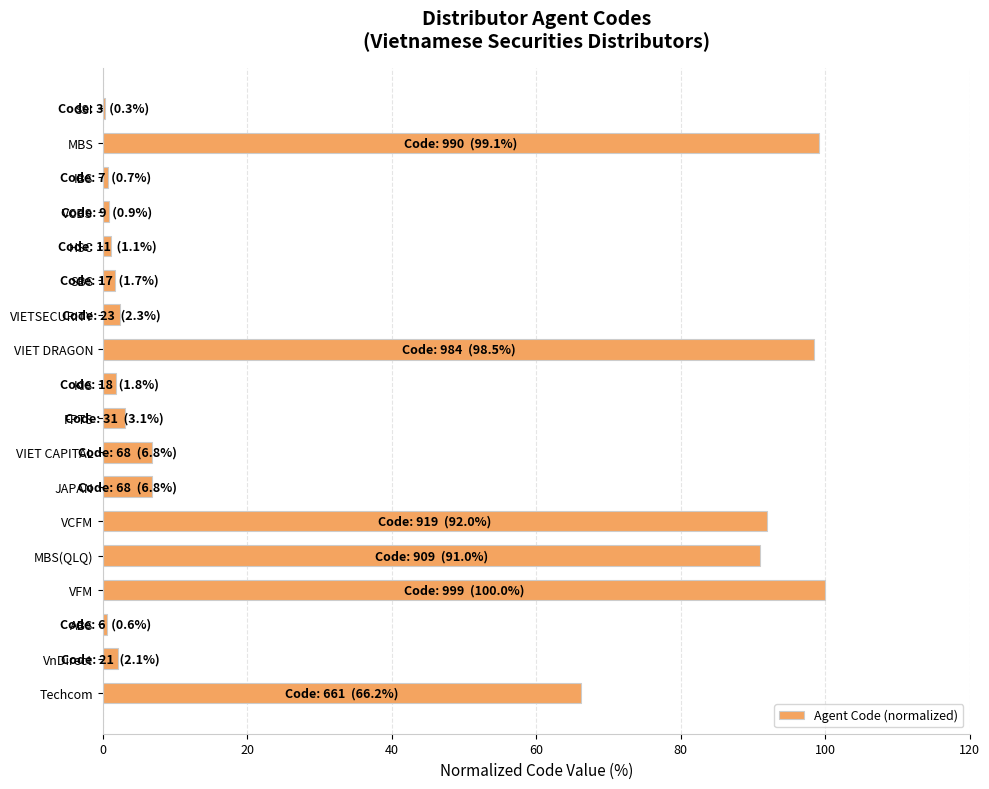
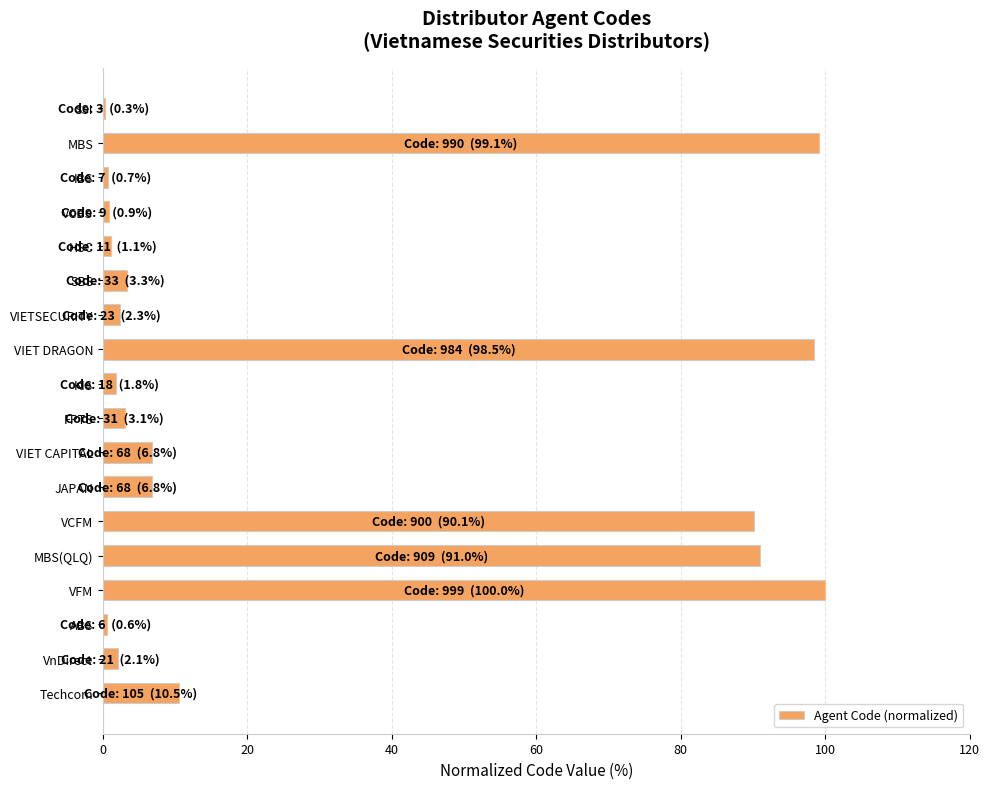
SBS: 17 (1.7%) -> 33 (3.3%)
VCFM: 919 (92.0%) -> 900 (90.1%)
Techcom: 661 (66.2%) -> 105 (10.5%)
